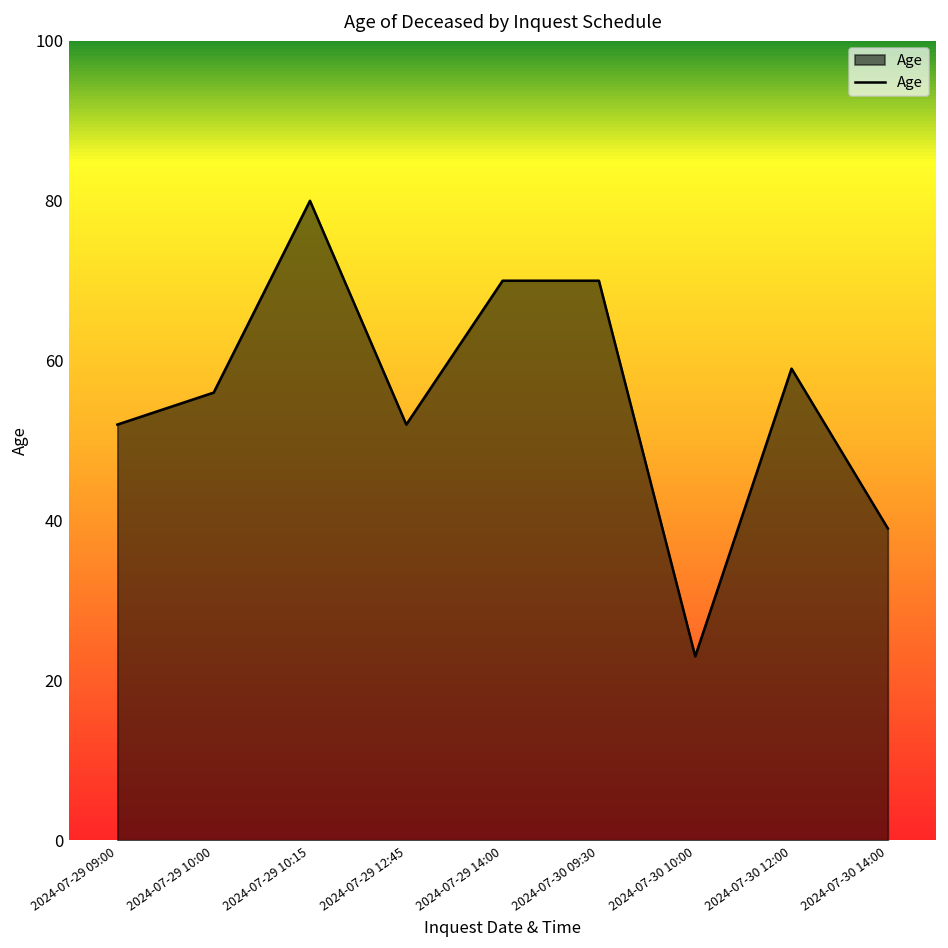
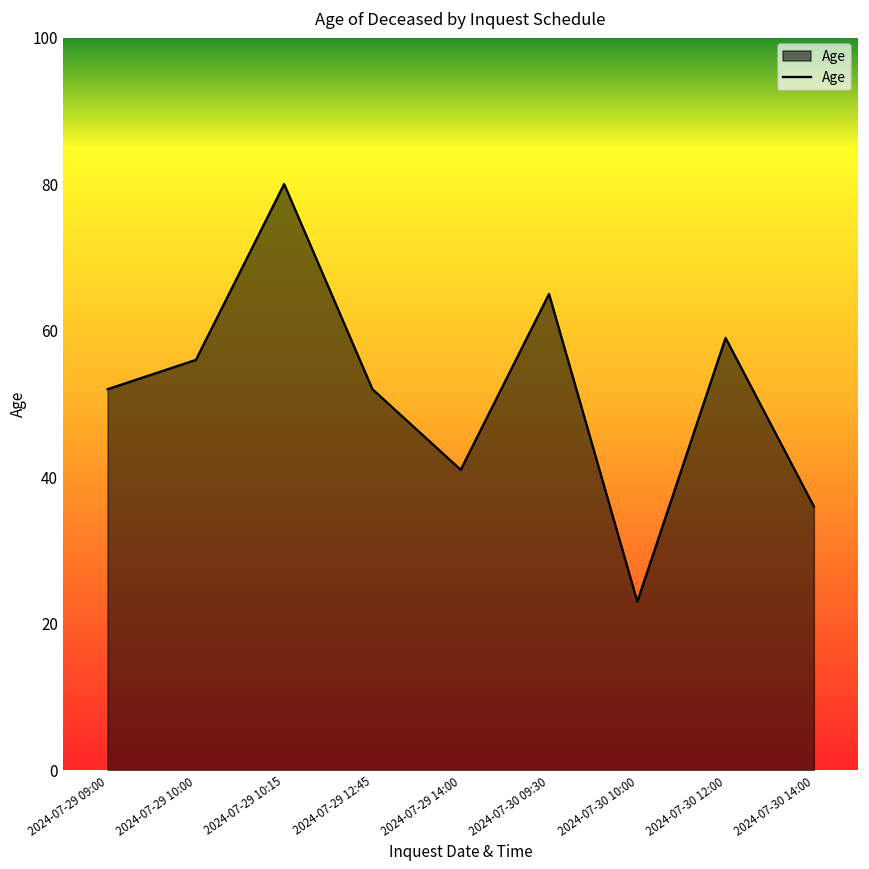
2024-07-29 14:00: 70 -> 41
2024-07-30 09:30: 70 -> 65
2024-07-30 14:00: 39 -> 36
